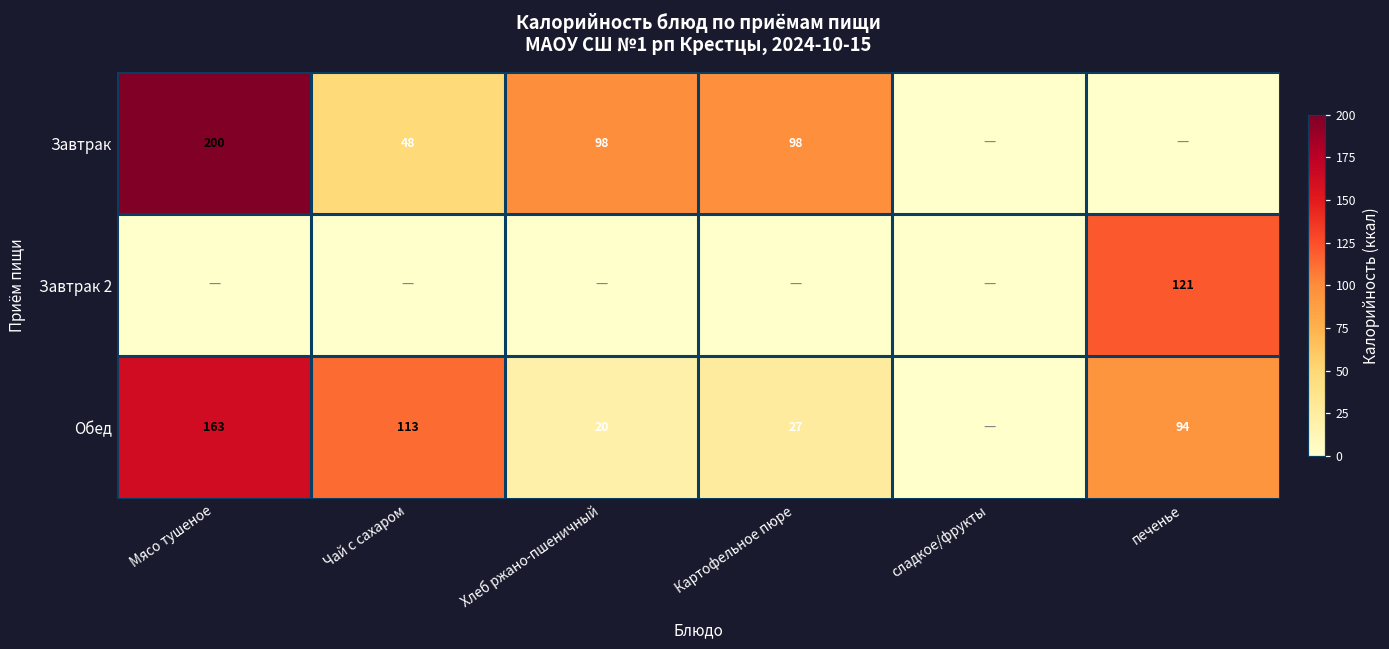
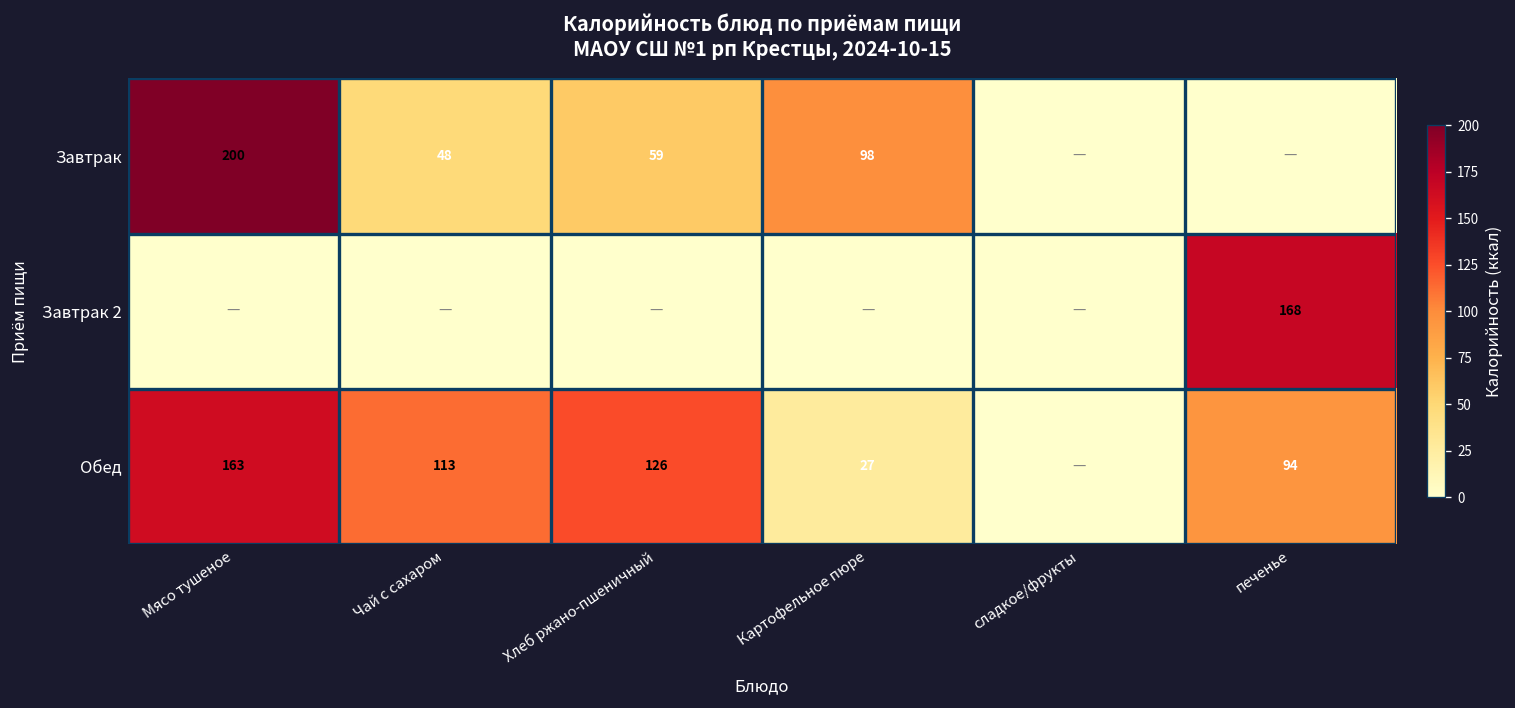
Завтрак, Хлеб ржано-пшеничный: 98 -> 59
Завтрак 2, печенье: 121 -> 168
Обед, Хлеб ржано-пшеничный: 20 -> 126
